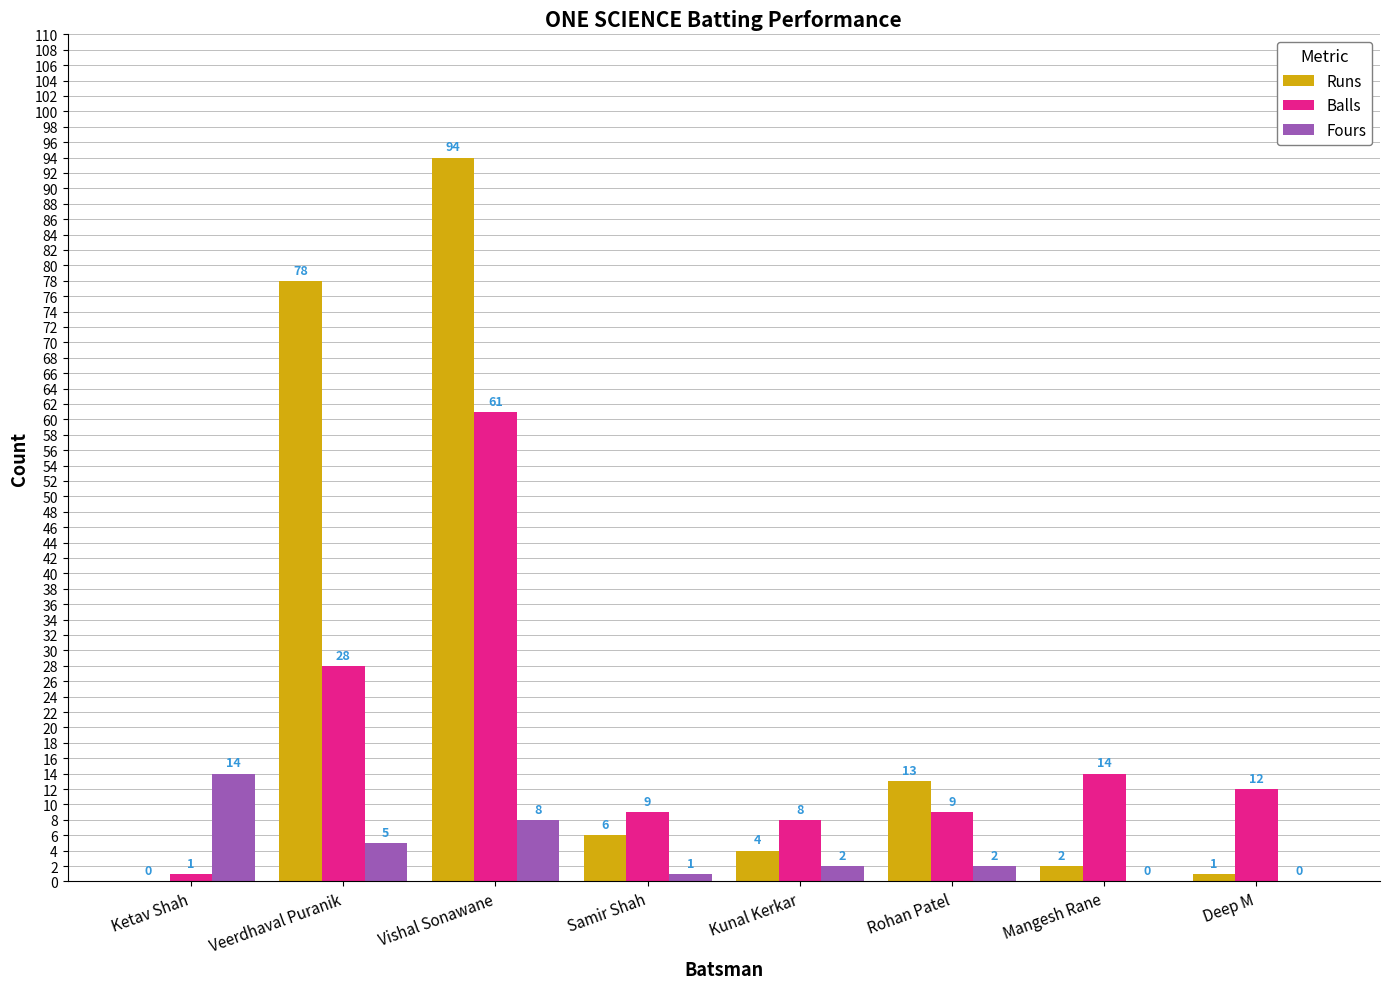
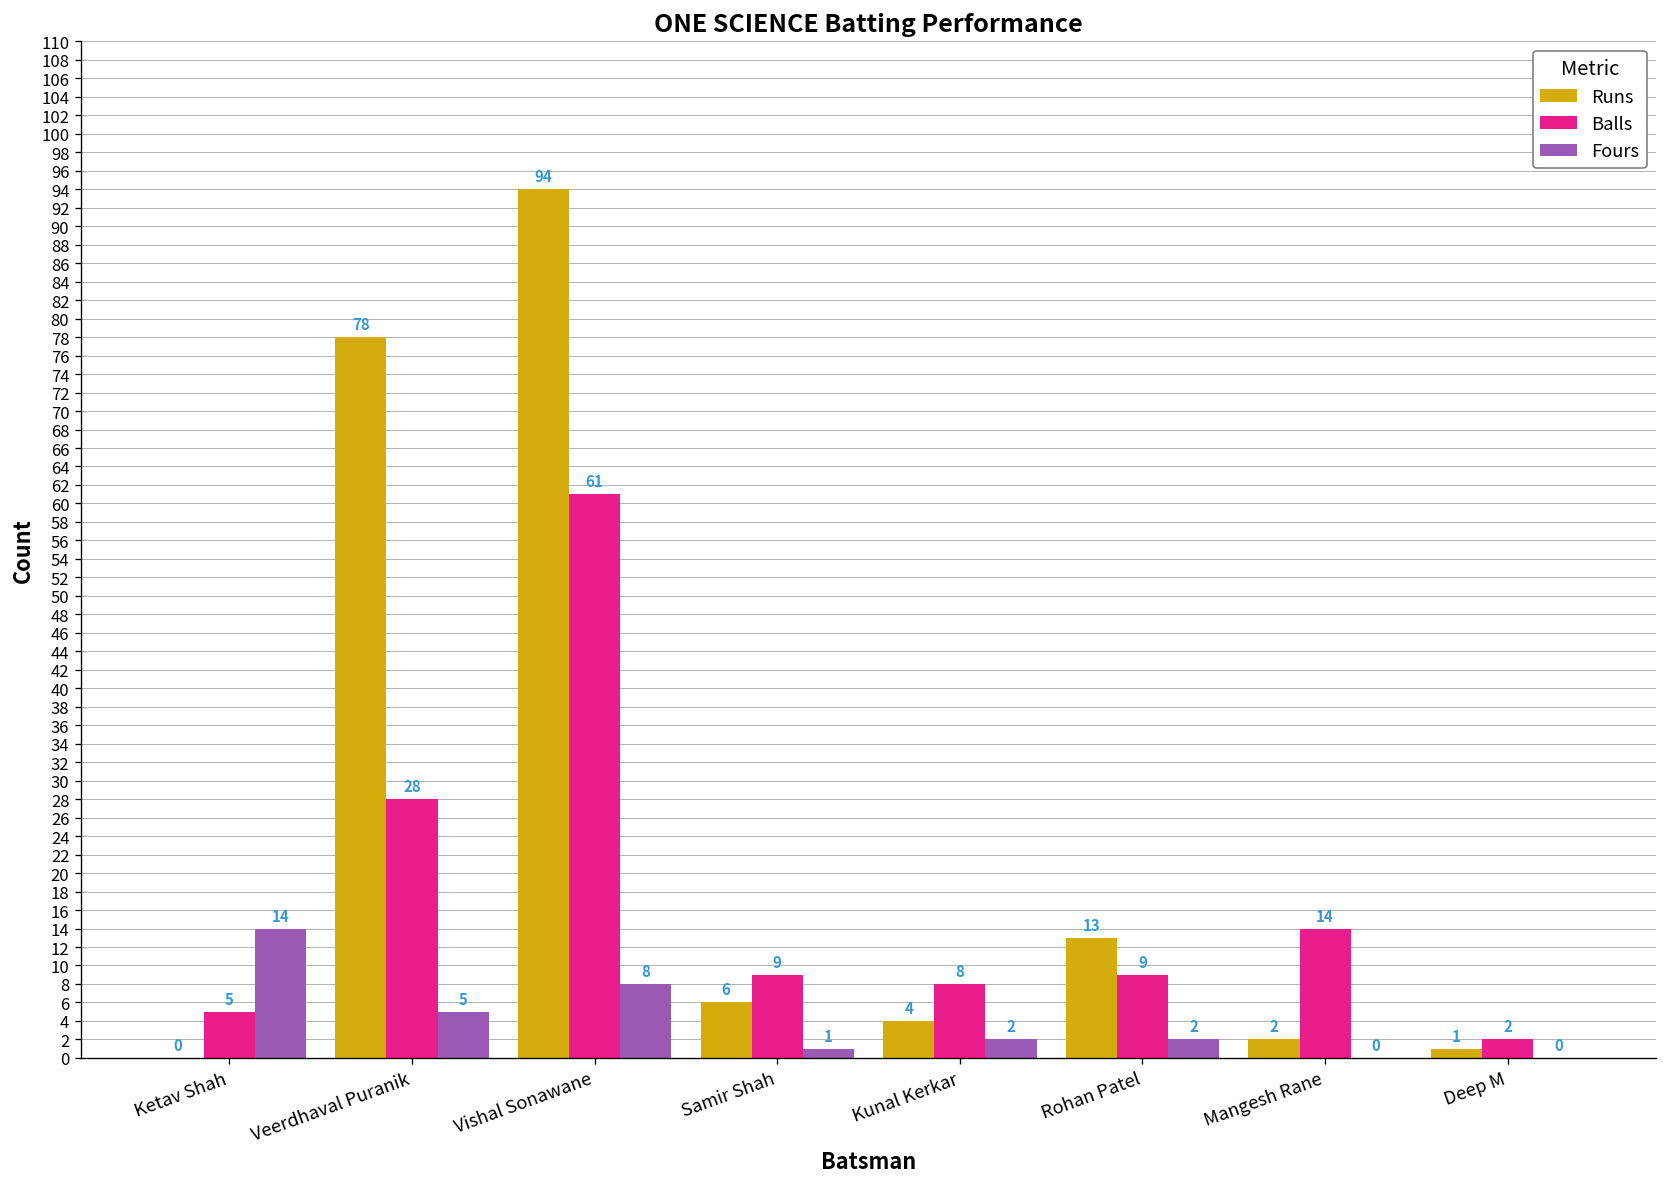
Balls, Ketav Shah: 1 -> 5
Balls, Deep M: 12 -> 2
